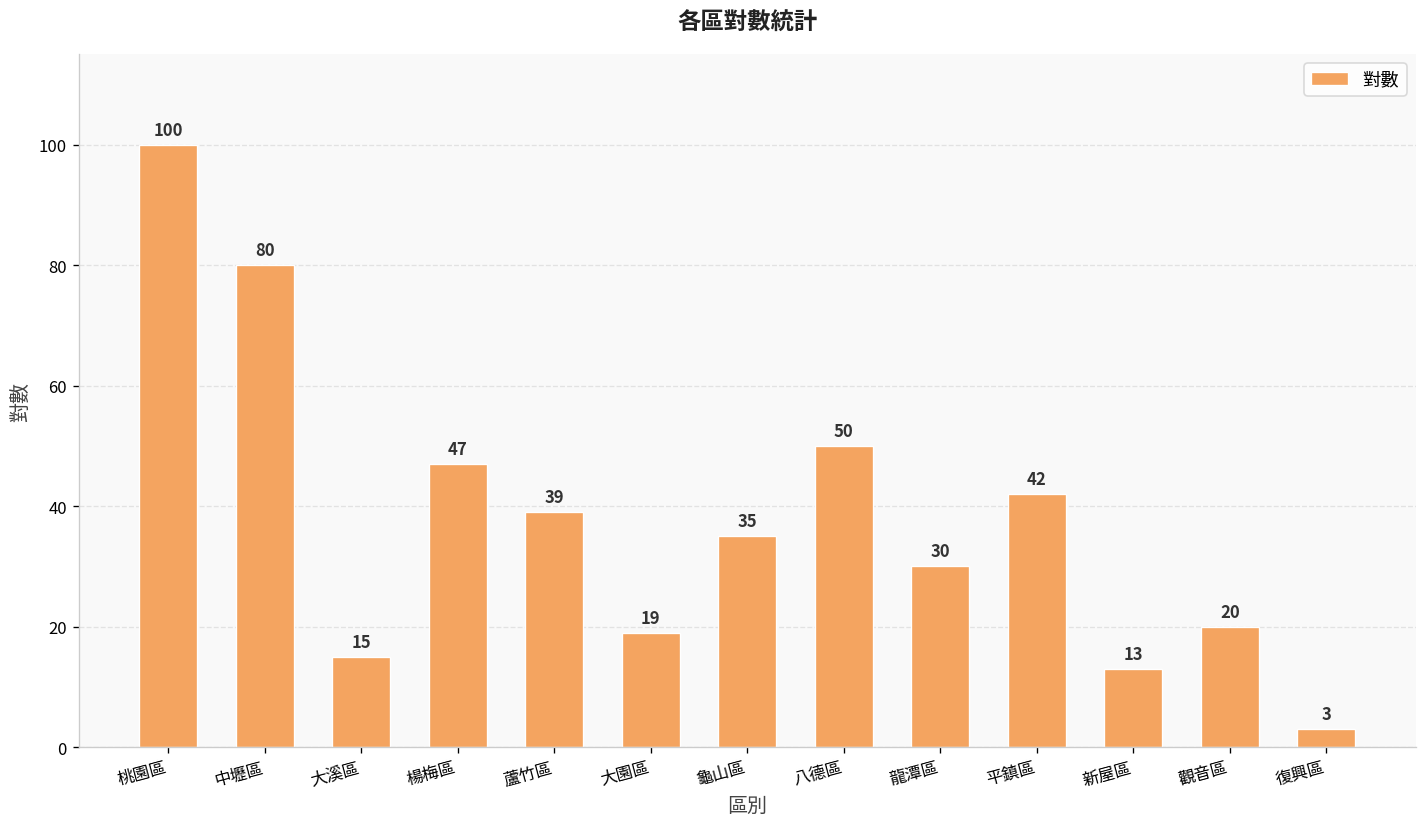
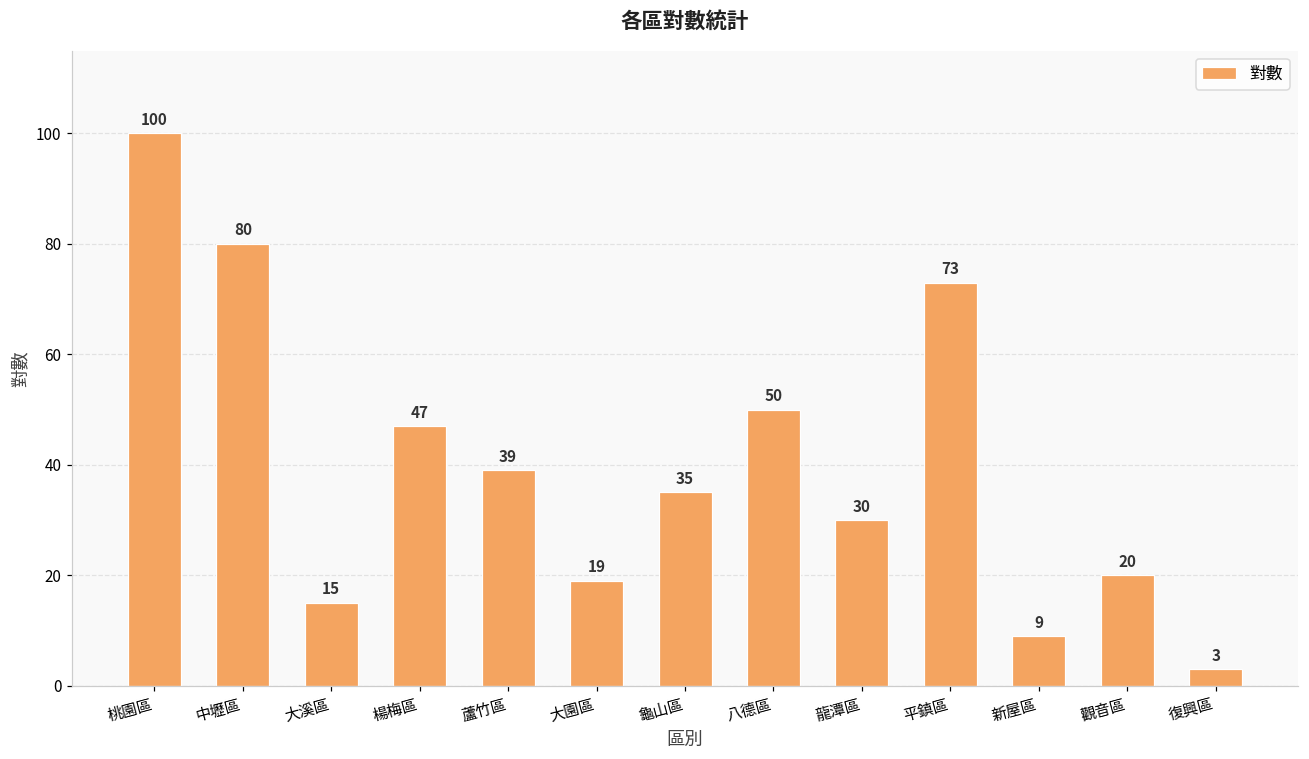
平鎮區: 42 -> 73
新屋區: 13 -> 9
